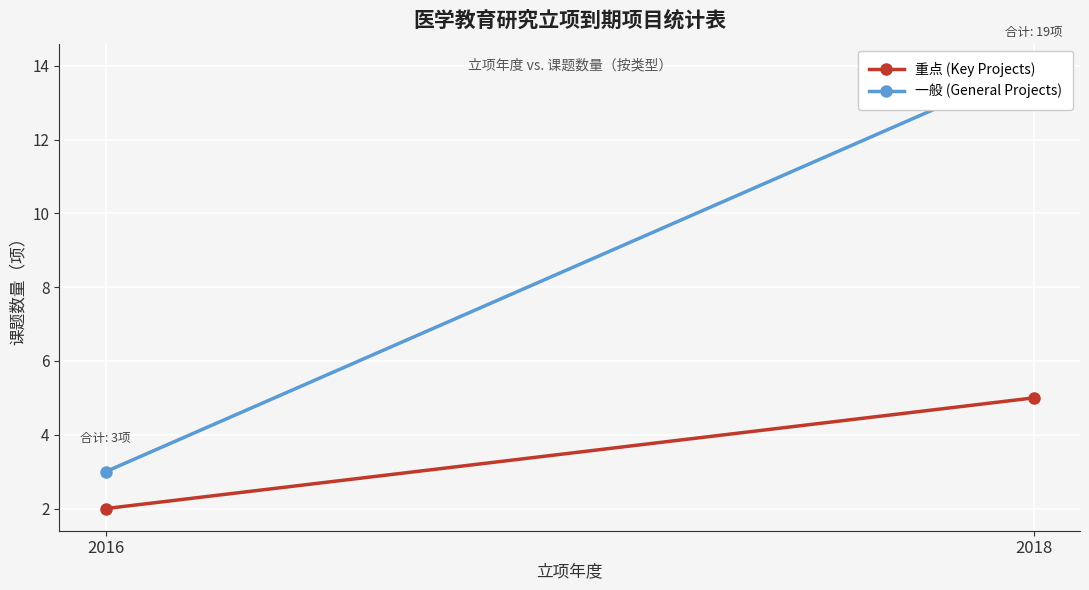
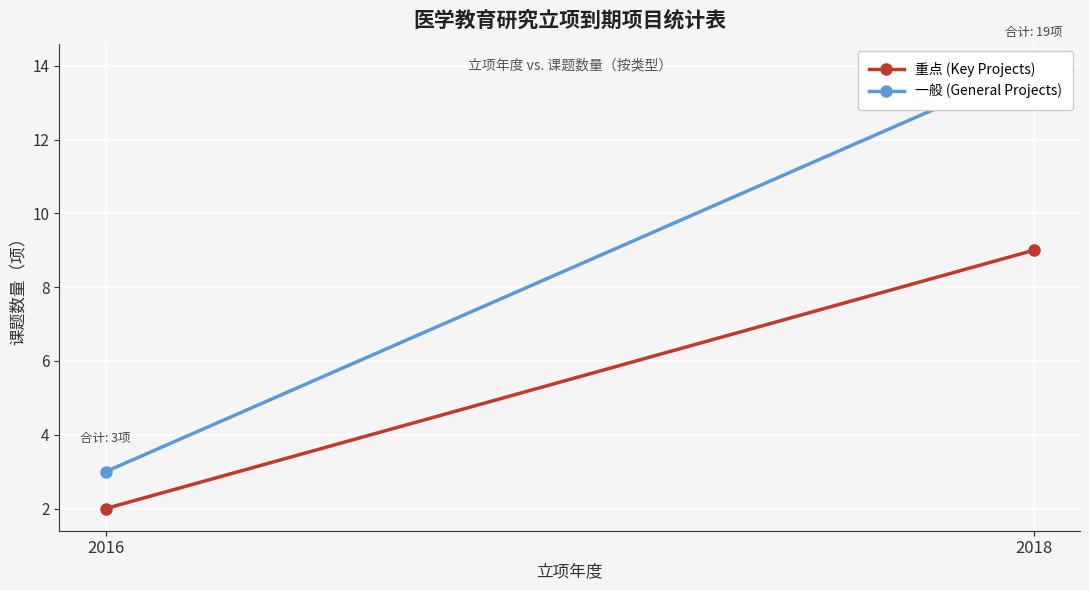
重点 (Key Projects), 2018: 5 -> 9
